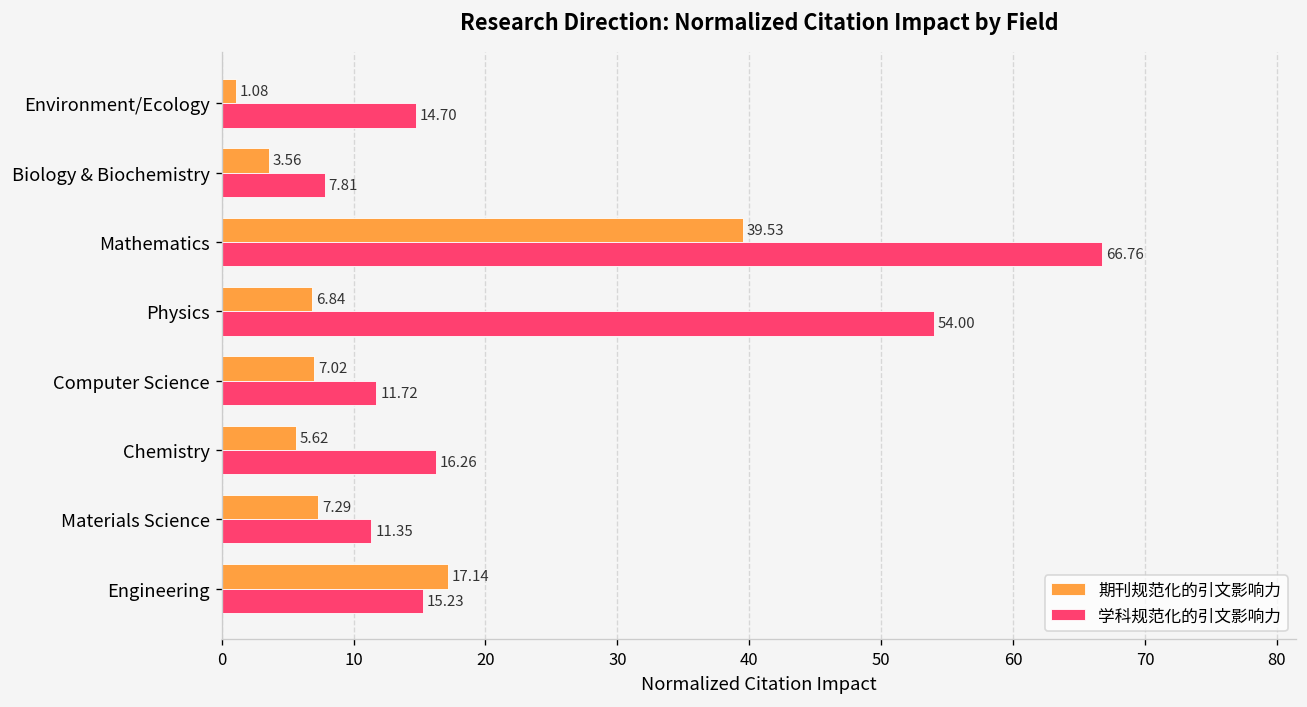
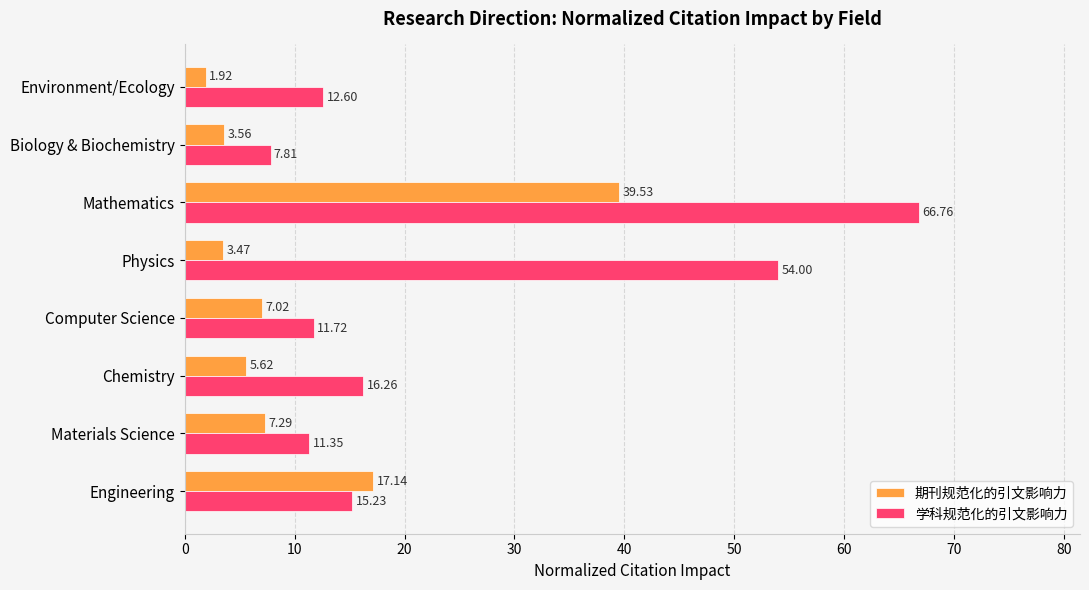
期刊规范化的引文影响力, Environment/Ecology: 1.08 -> 1.92
学科规范化的引文影响力, Environment/Ecology: 14.70 -> 12.60
期刊规范化的引文影响力, Physics: 6.84 -> 3.47
